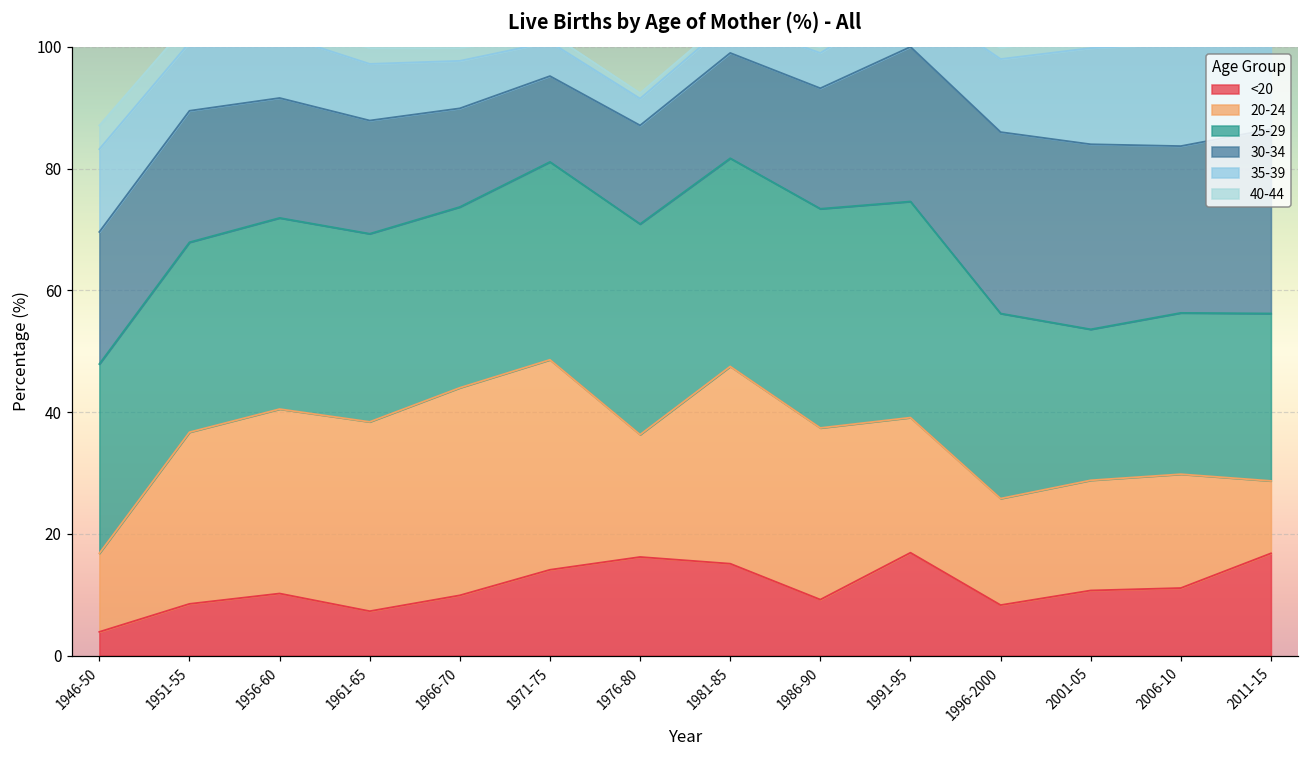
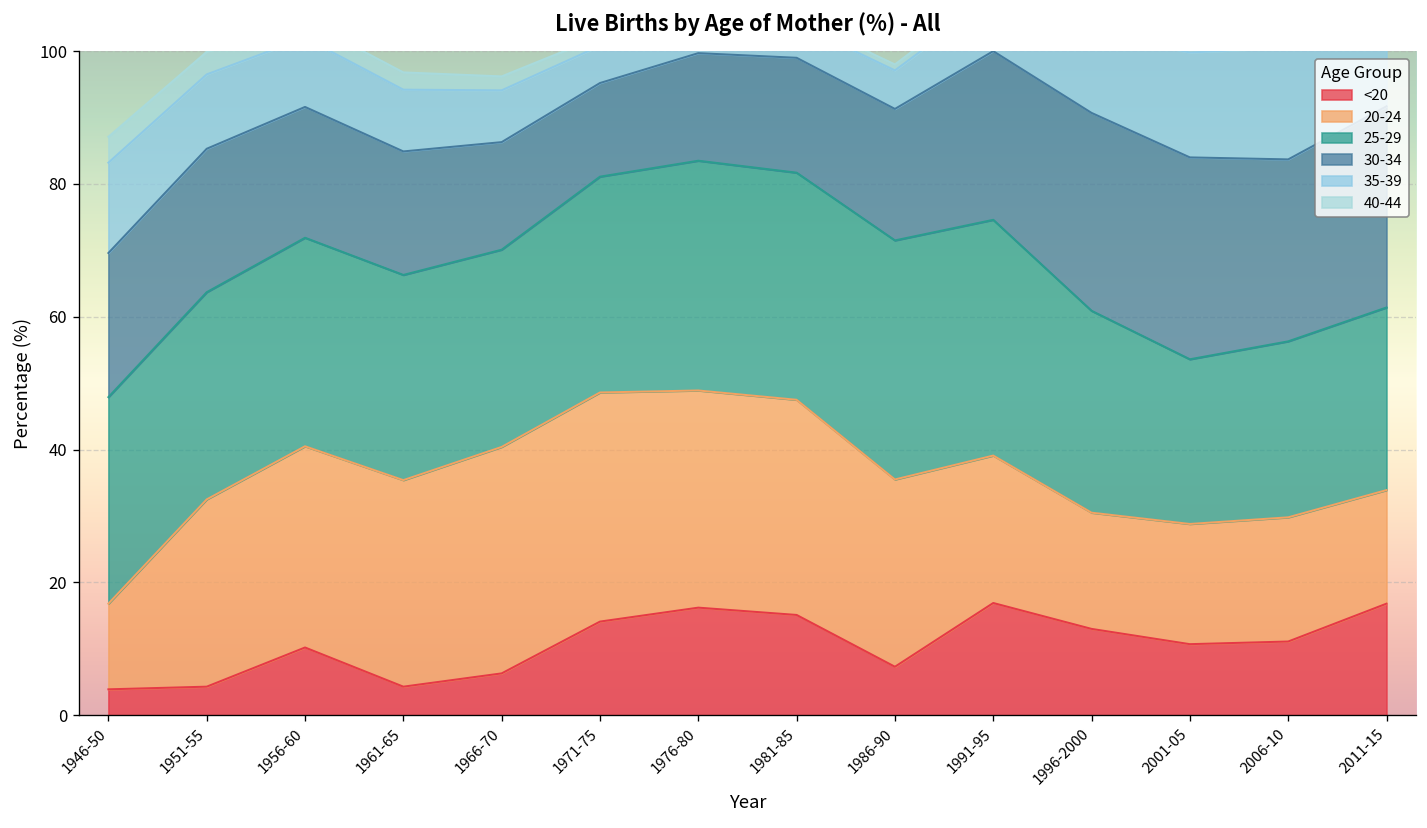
<20, 1951-55: 9 -> 4
<20, 1961-65: 7 -> 4
<20, 1966-70: 10 -> 6
20-24, 1976-80: 20 -> 33
<20, 1986-90: 9 -> 7
<20, 1996-2000: 8 -> 13
20-24, 2011-15: 12 -> 17
